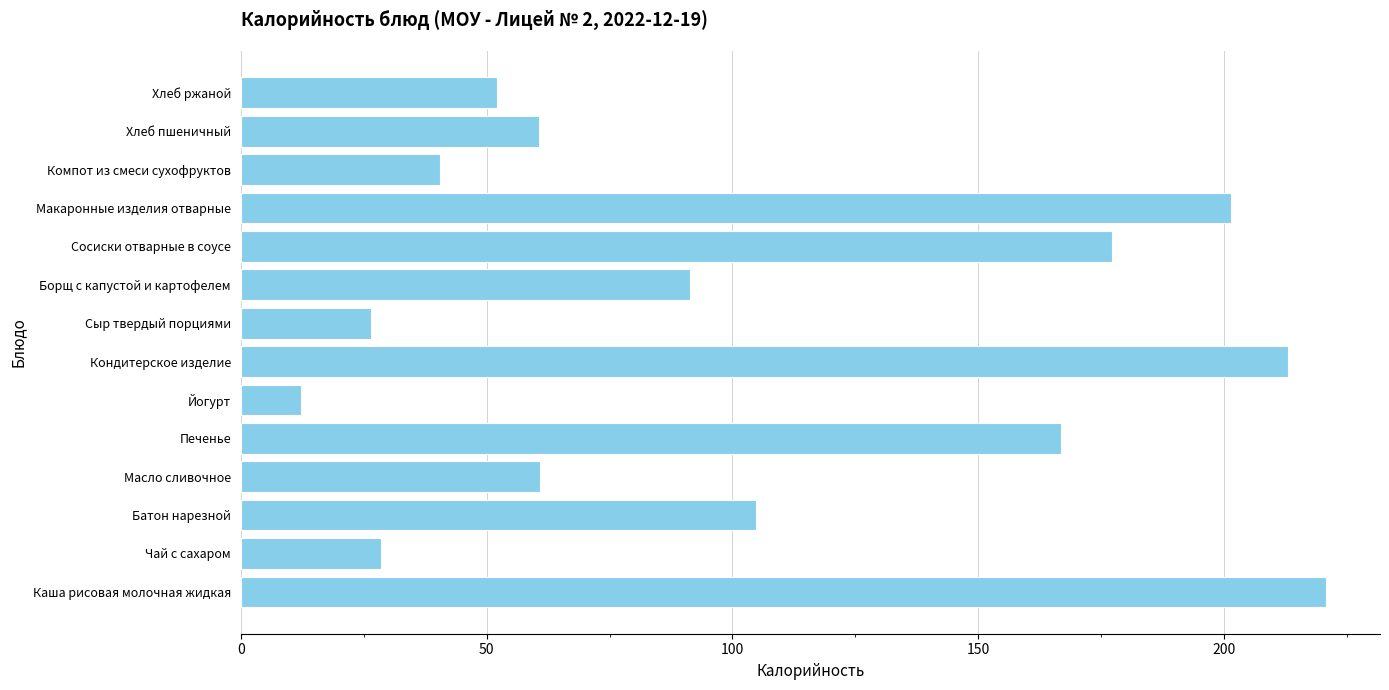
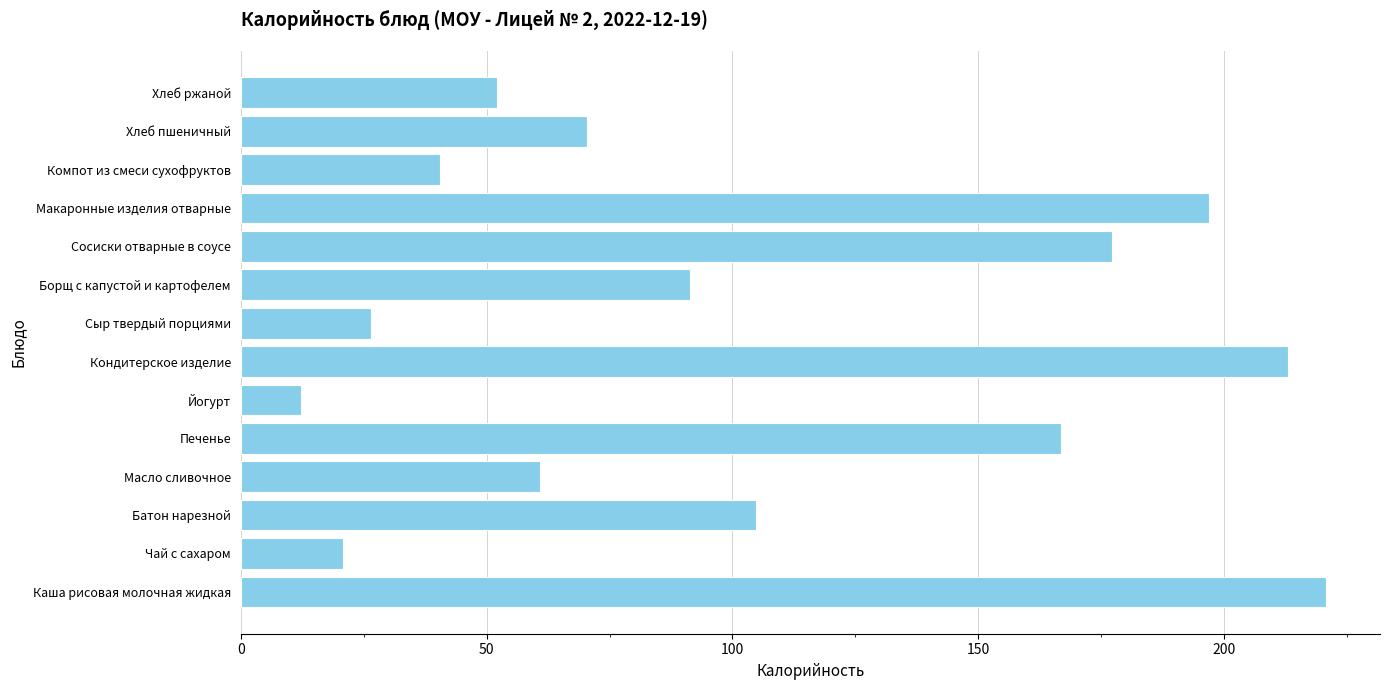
Хлеб пшеничный: 61 -> 71
Макаронные изделия отварные: 201 -> 197
Чай с сахаром: 28 -> 21
